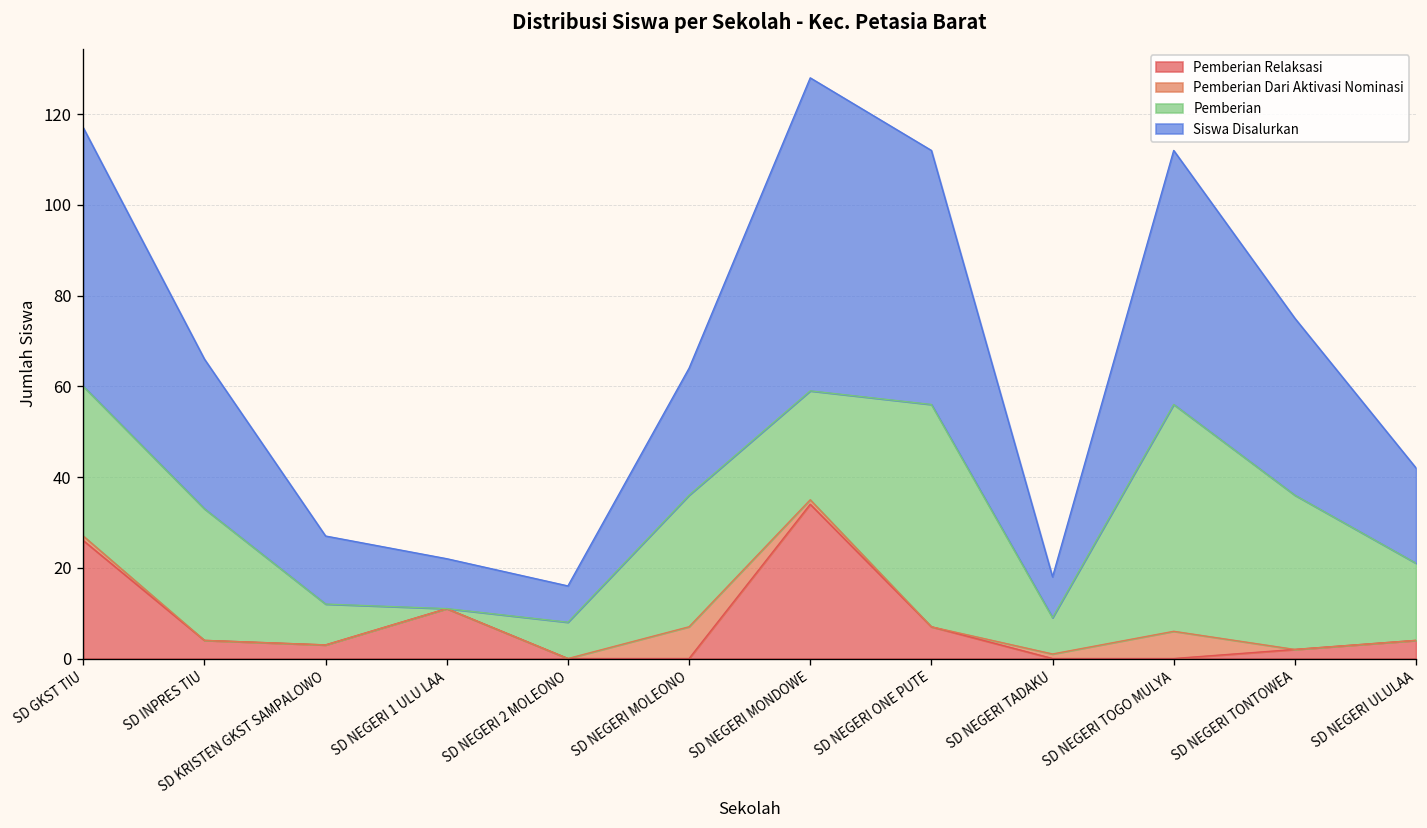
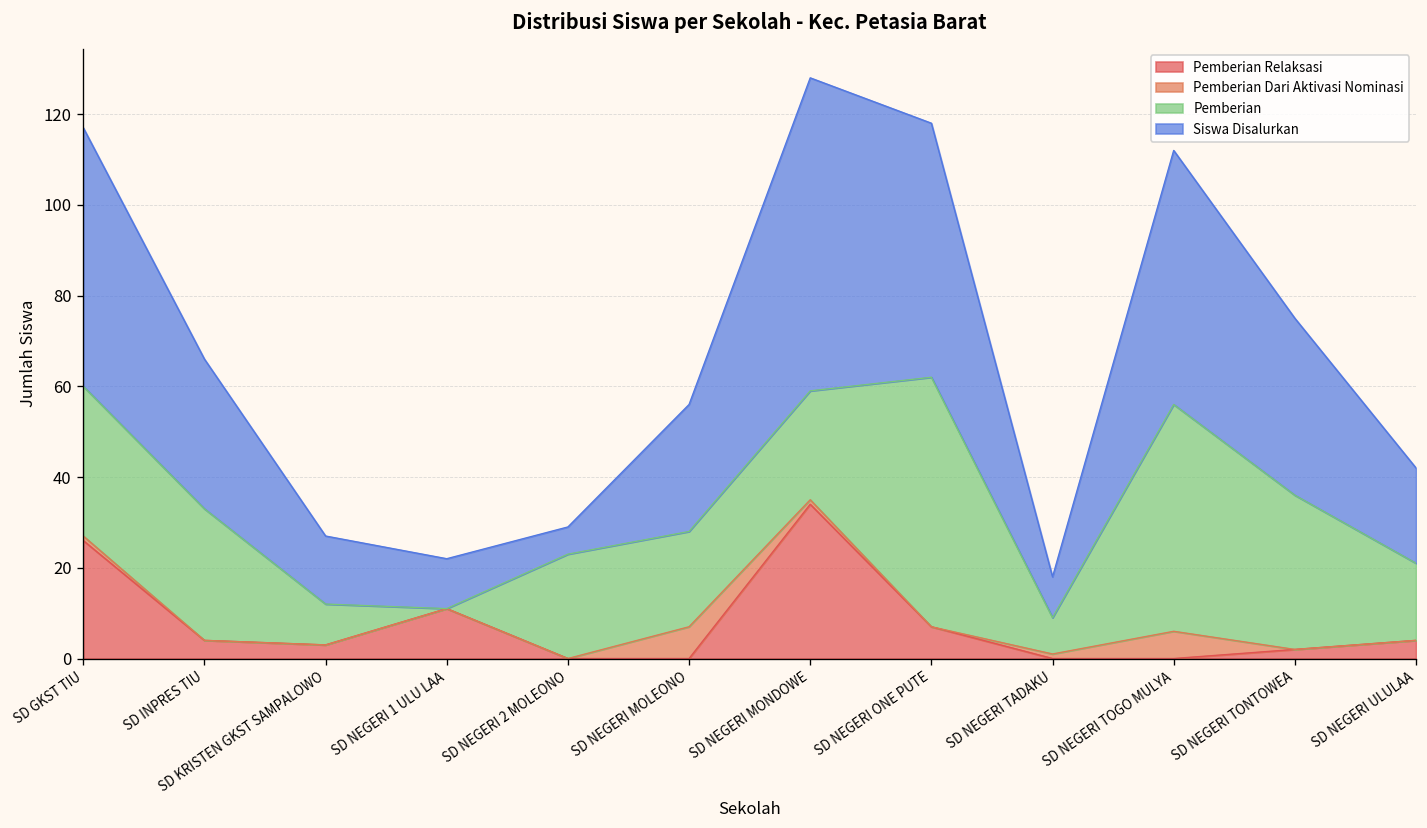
Pemberian, SD NEGERI 2 MOLEONO: 8 -> 23
Siswa Disalurkan, SD NEGERI 2 MOLEONO: 8 -> 6
Pemberian, SD NEGERI MOLEONO: 29 -> 21
Pemberian, SD NEGERI ONE PUTE: 49 -> 55
